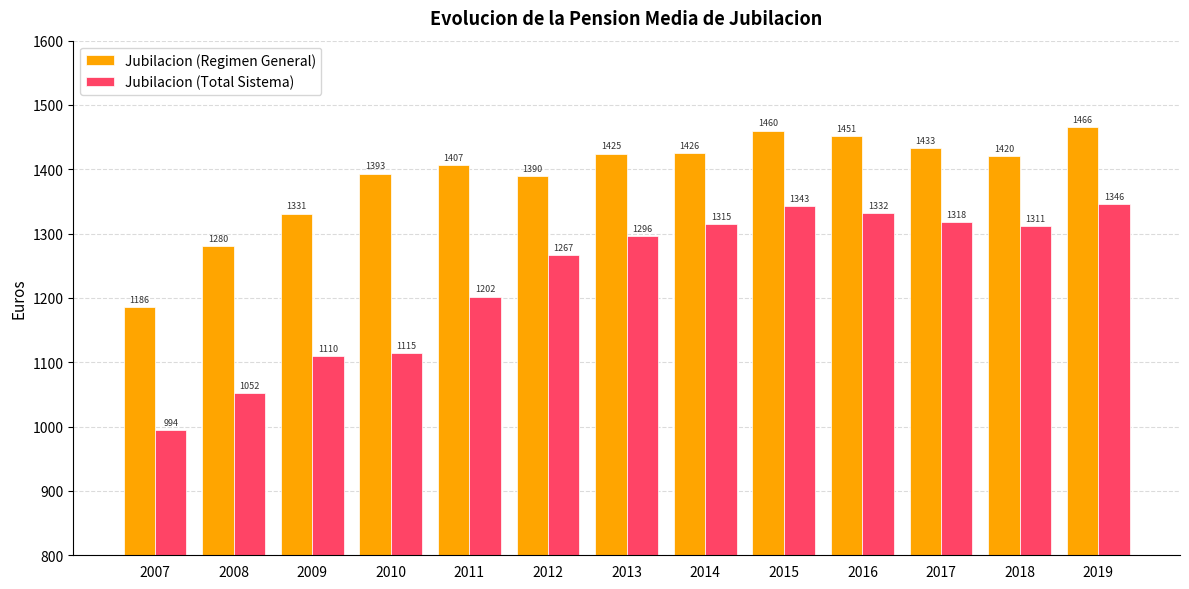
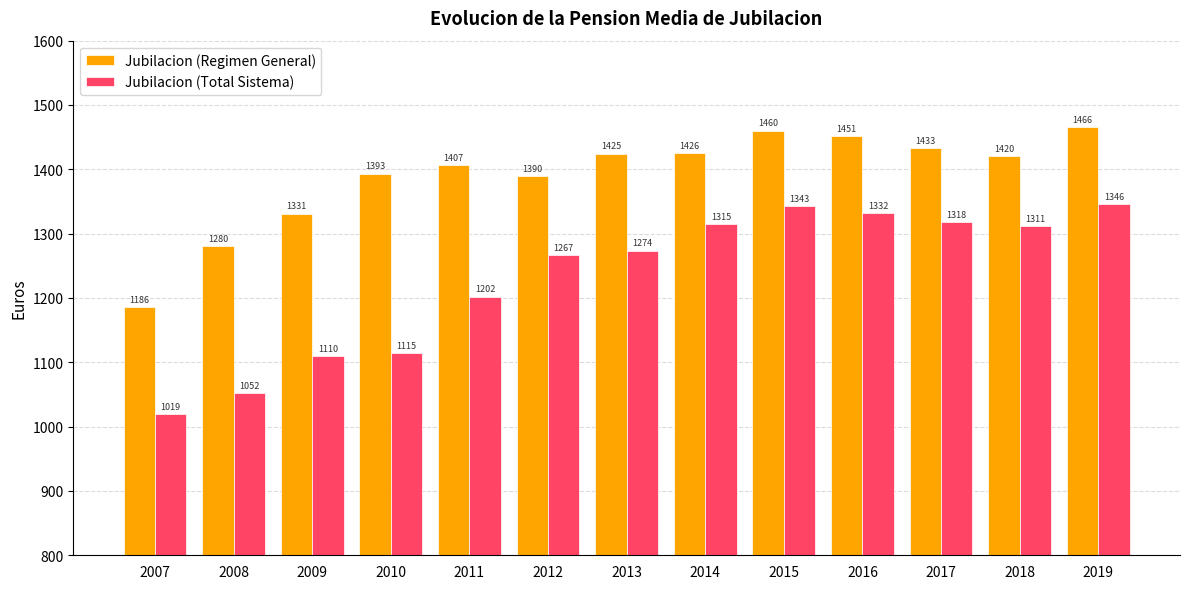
Jubilacion (Total Sistema), 2007: 994 -> 1019
Jubilacion (Total Sistema), 2013: 1296 -> 1274
